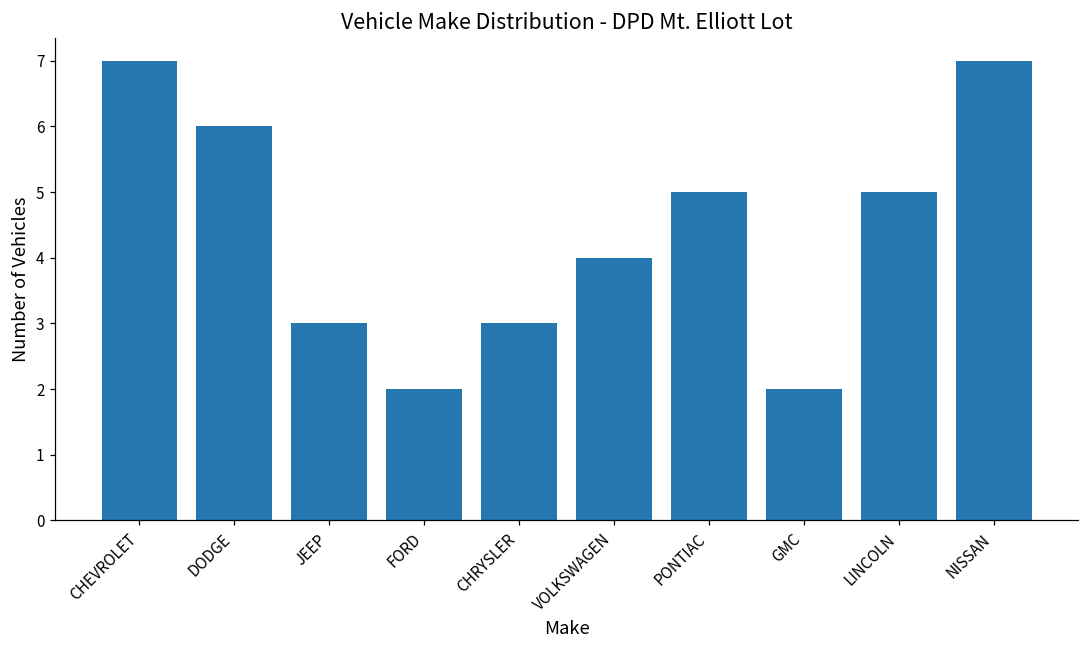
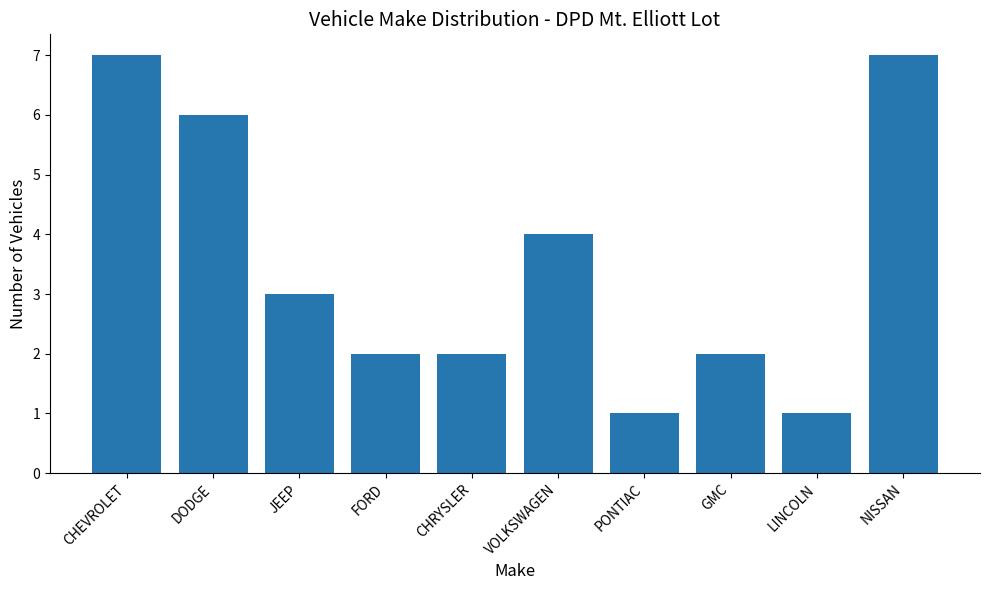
CHRYSLER: 3 -> 2
PONTIAC: 5 -> 1
LINCOLN: 5 -> 1
